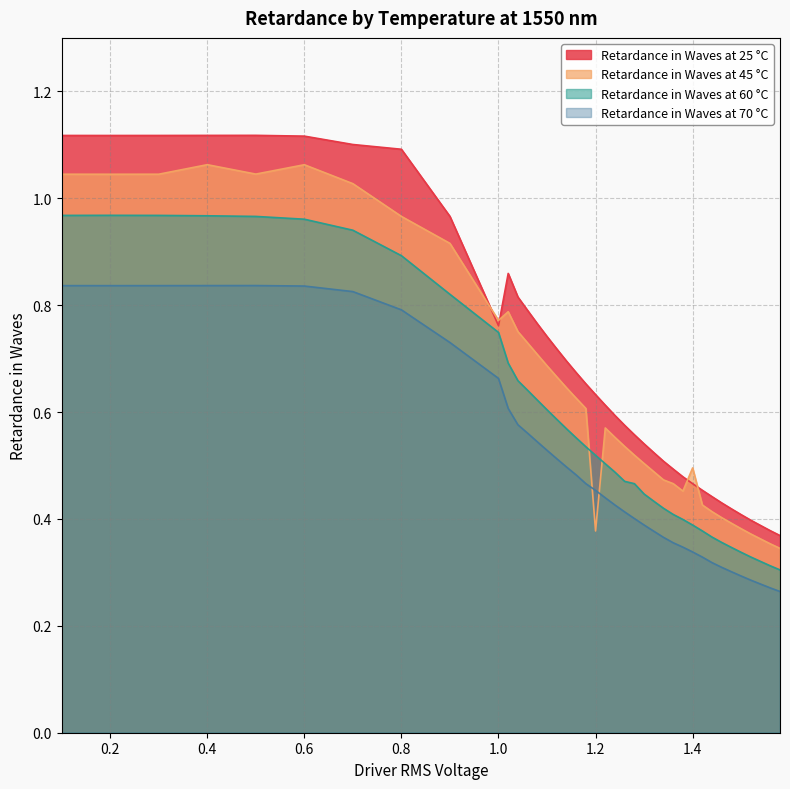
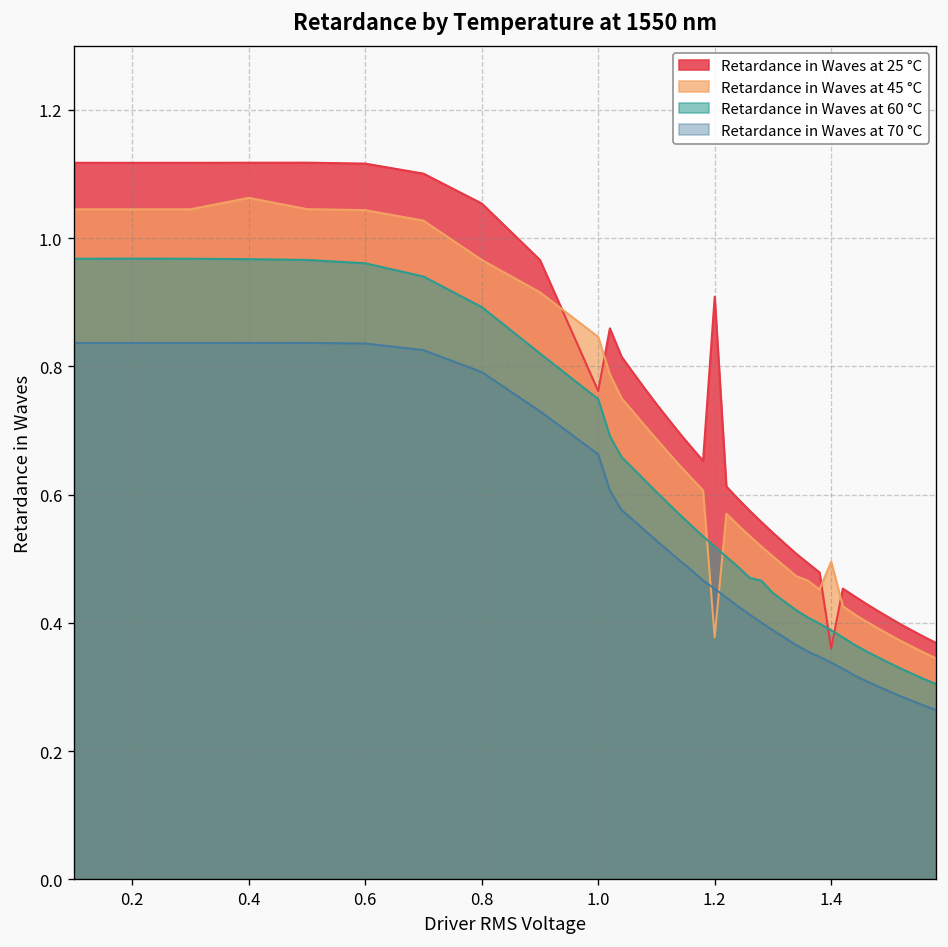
Retardance in Waves at 45 °C, 0.6: 1.06 -> 1.04
Retardance in Waves at 25 °C, 0.8: 1.09 -> 1.05
Retardance in Waves at 45 °C, 1.0: 0.77 -> 0.85
Retardance in Waves at 25 °C, 1.2: 0.63 -> 0.91
Retardance in Waves at 25 °C, 1.4: 0.47 -> 0.36
